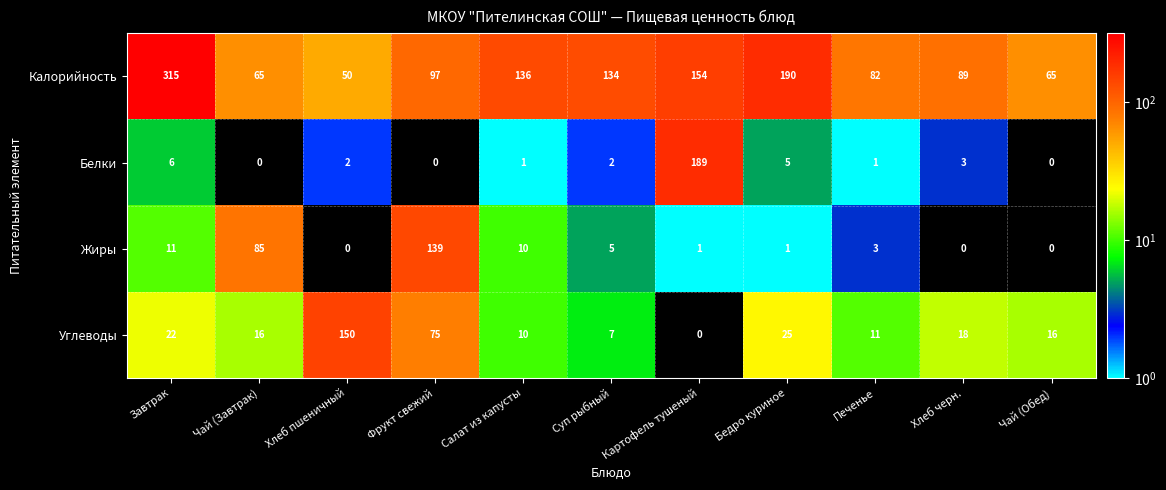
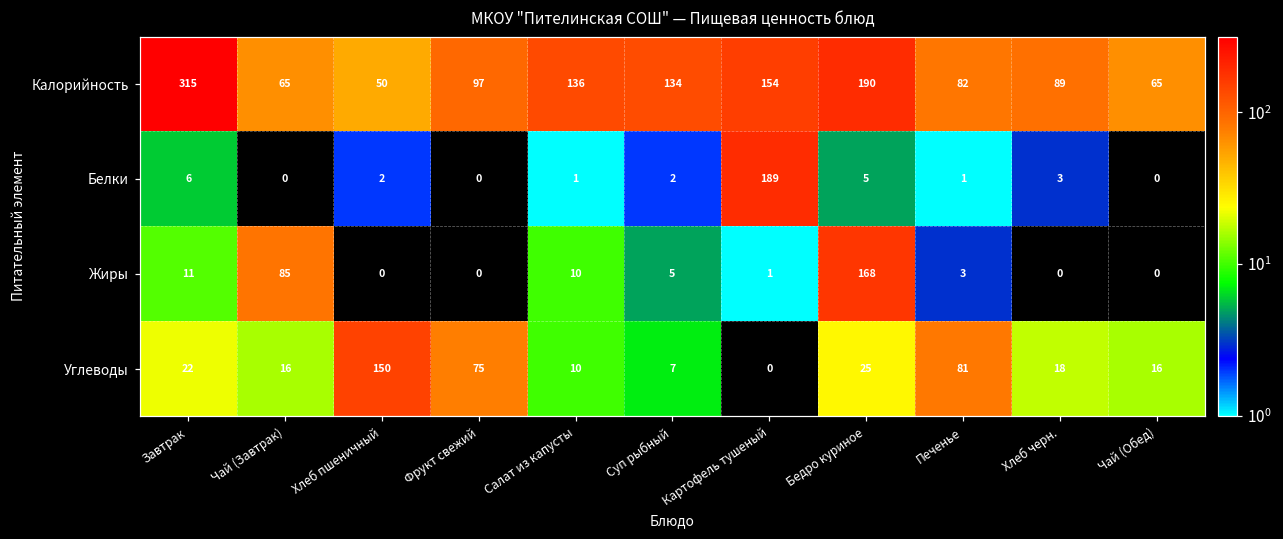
Жиры, Фрукт свежий: 139 -> 0
Жиры, Бедро куриное: 1 -> 168
Углеводы, Печенье: 11 -> 81
